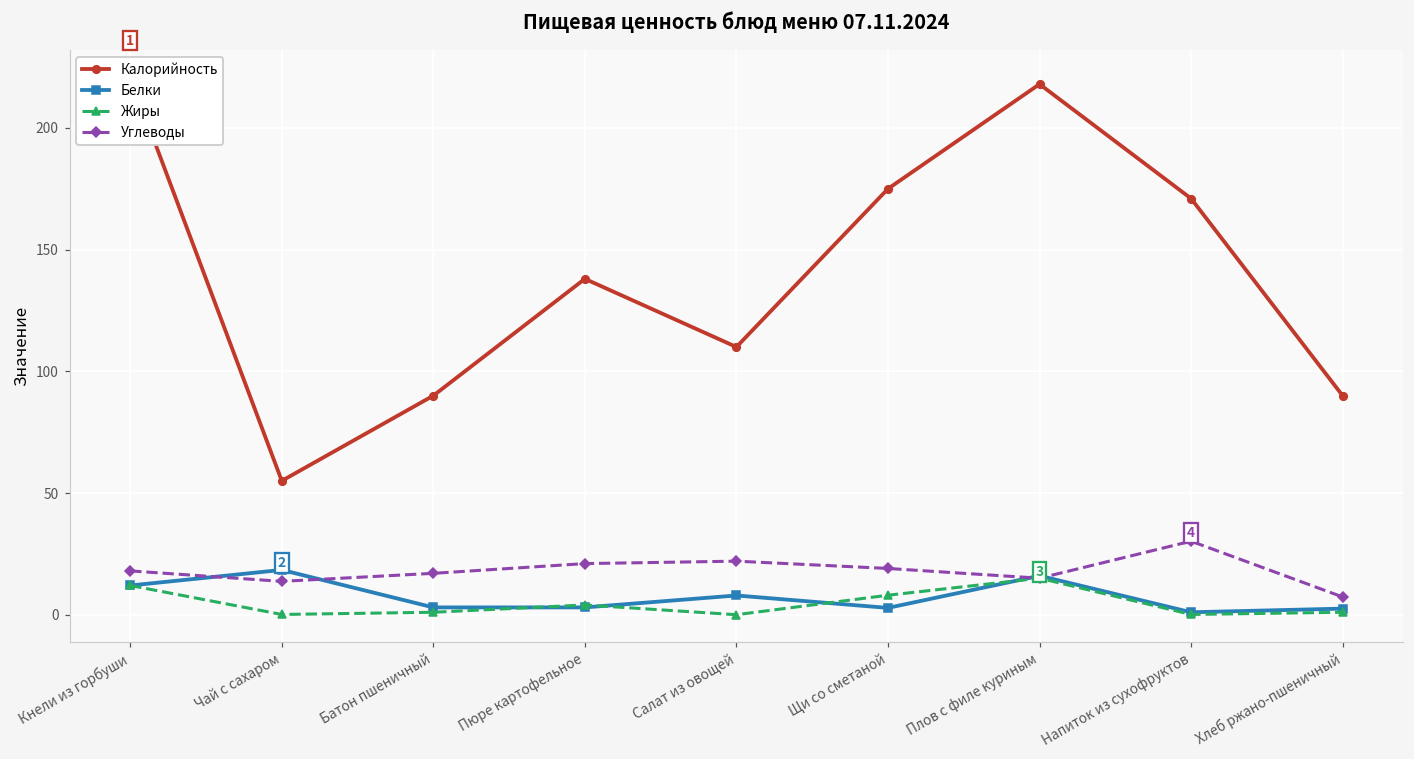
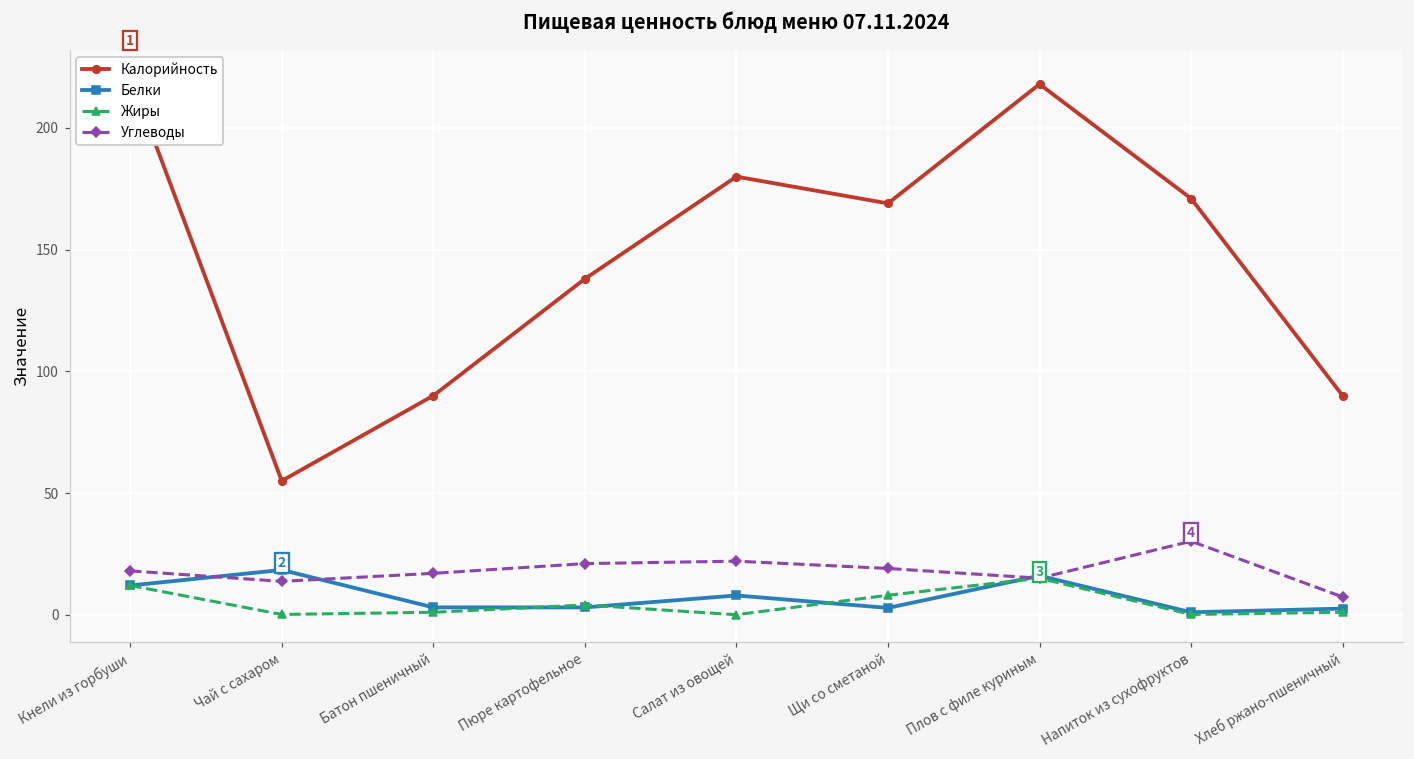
Калорийность, Салат из овощей: 110 -> 180
Калорийность, Щи со сметаной: 175 -> 169
